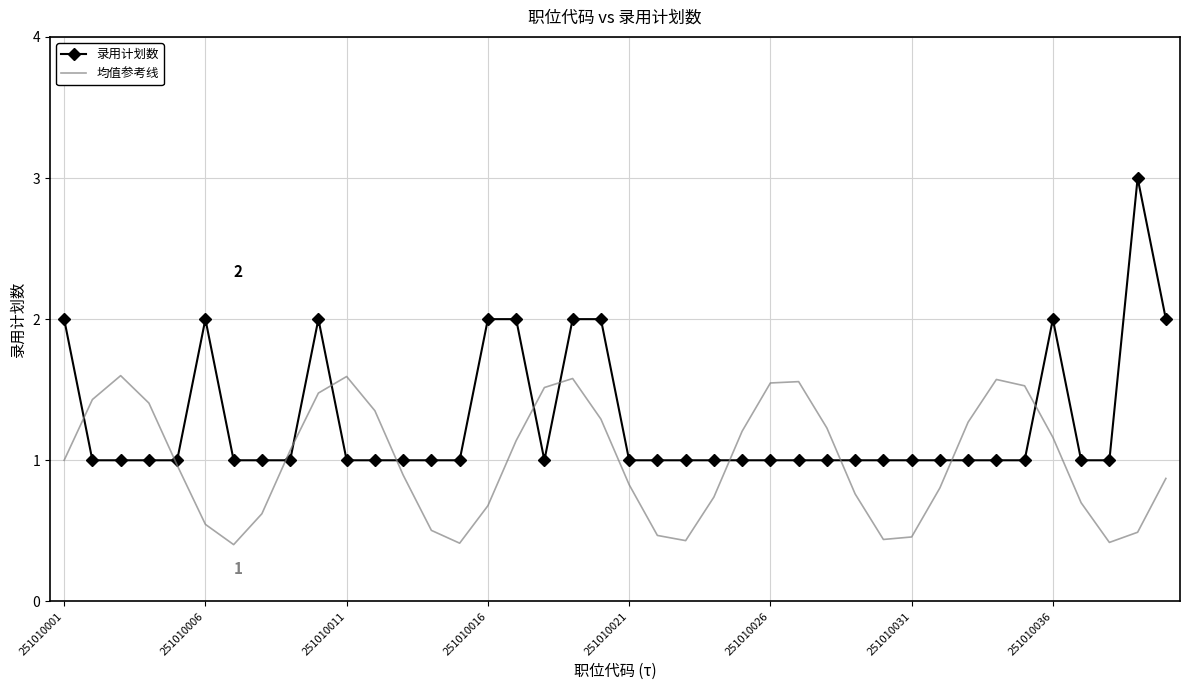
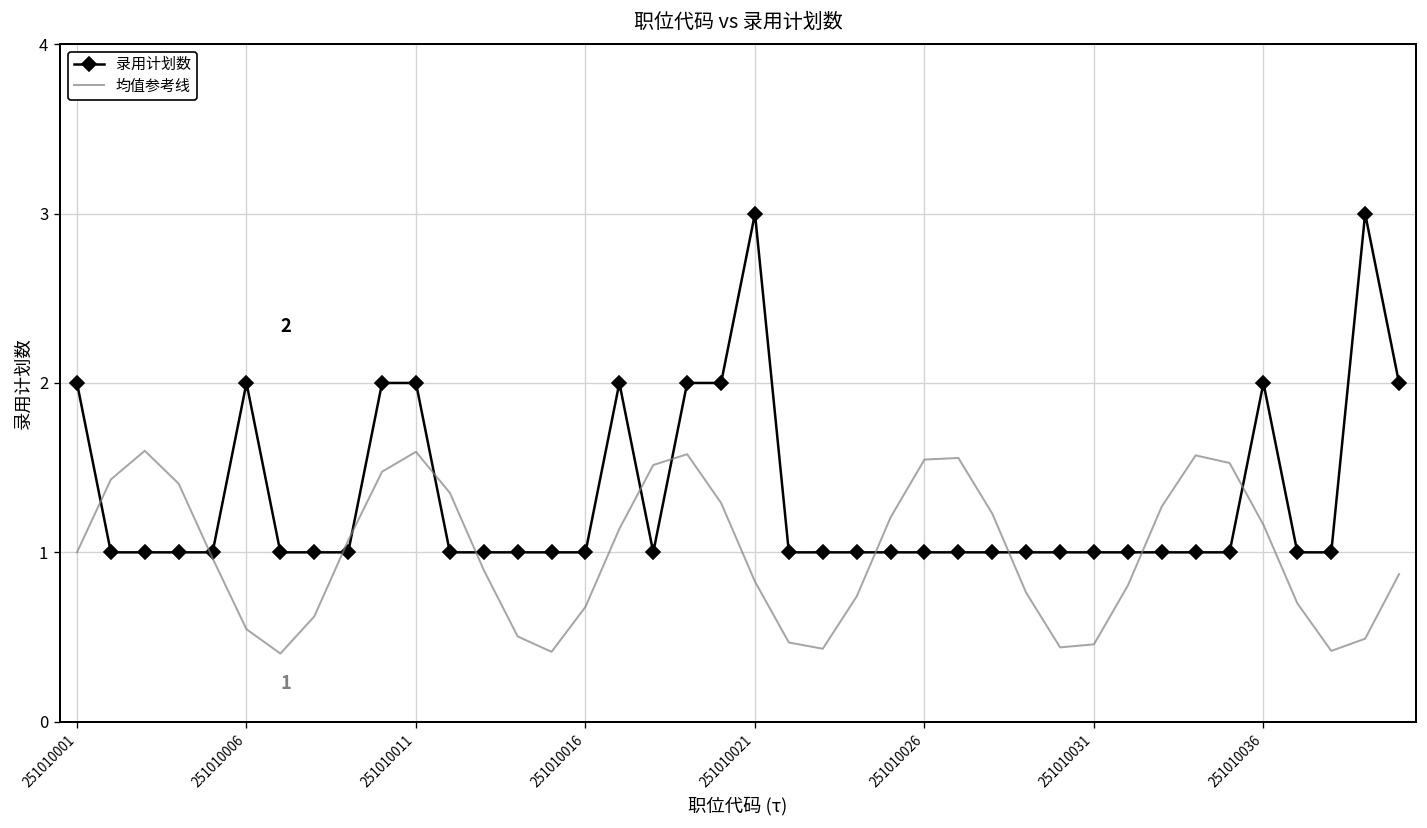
录用计划数, 251010011: 1 -> 2
录用计划数, 251010016: 2 -> 1
录用计划数, 251010021: 1 -> 3
